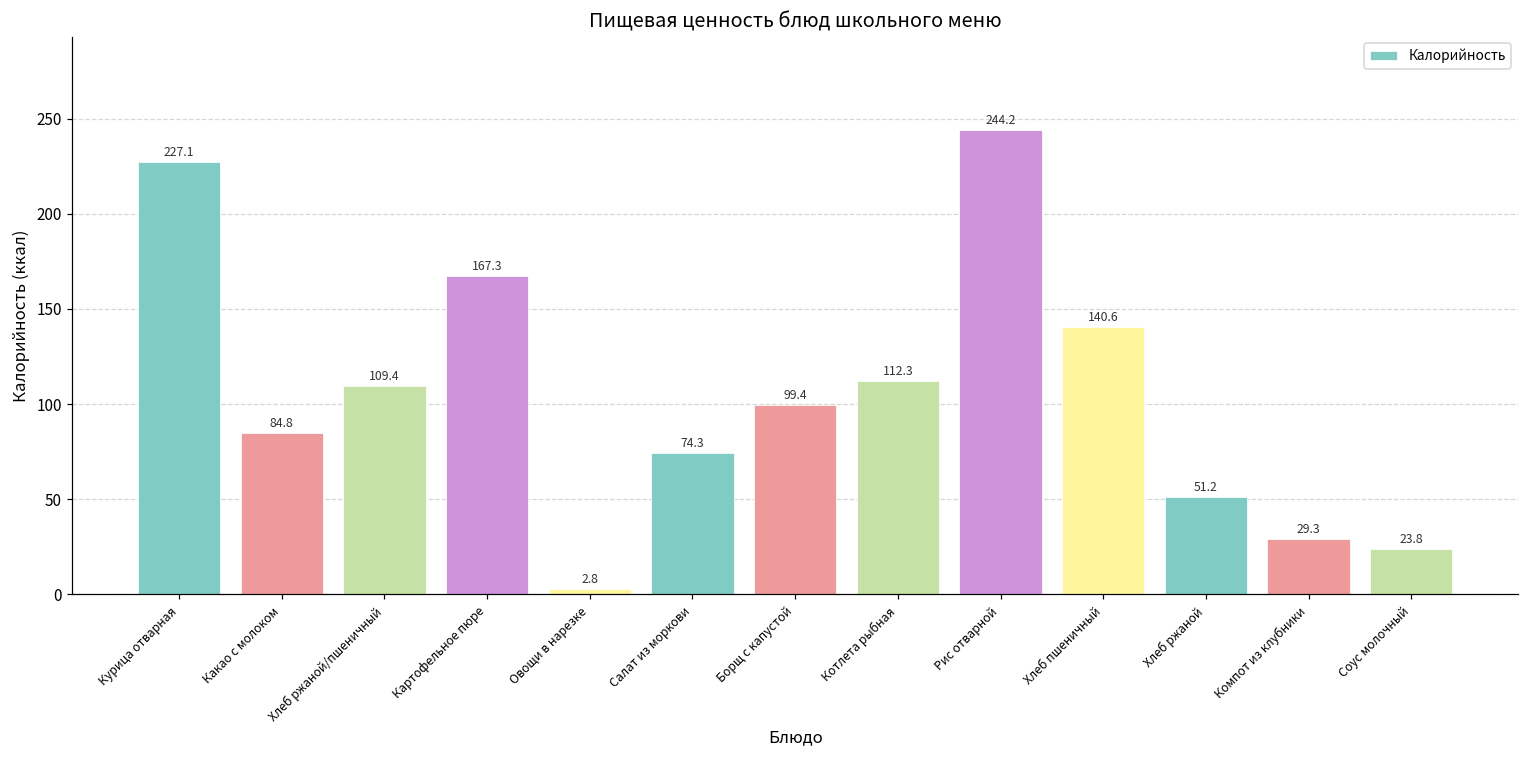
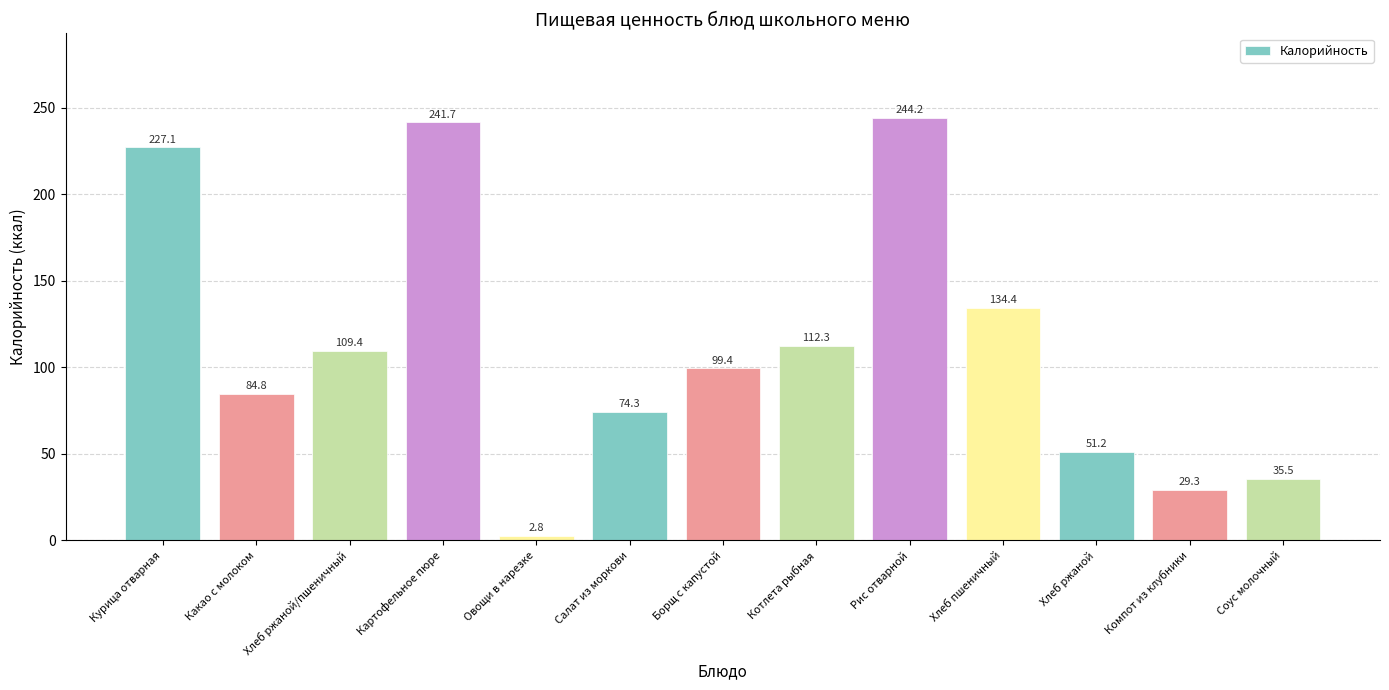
Картофельное пюре: 167.3 -> 241.7
Хлеб пшеничный: 140.6 -> 134.4
Соус молочный: 23.8 -> 35.5
